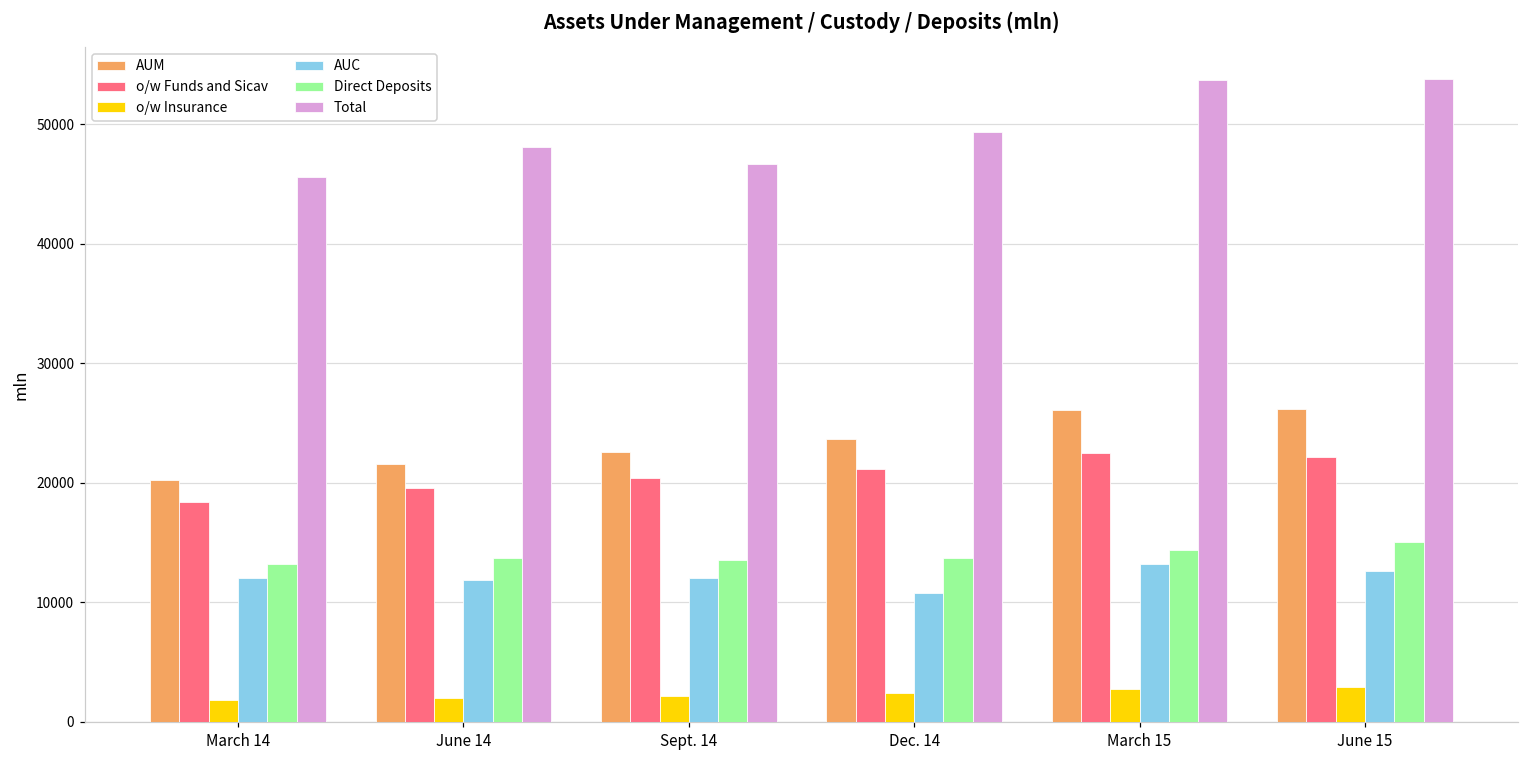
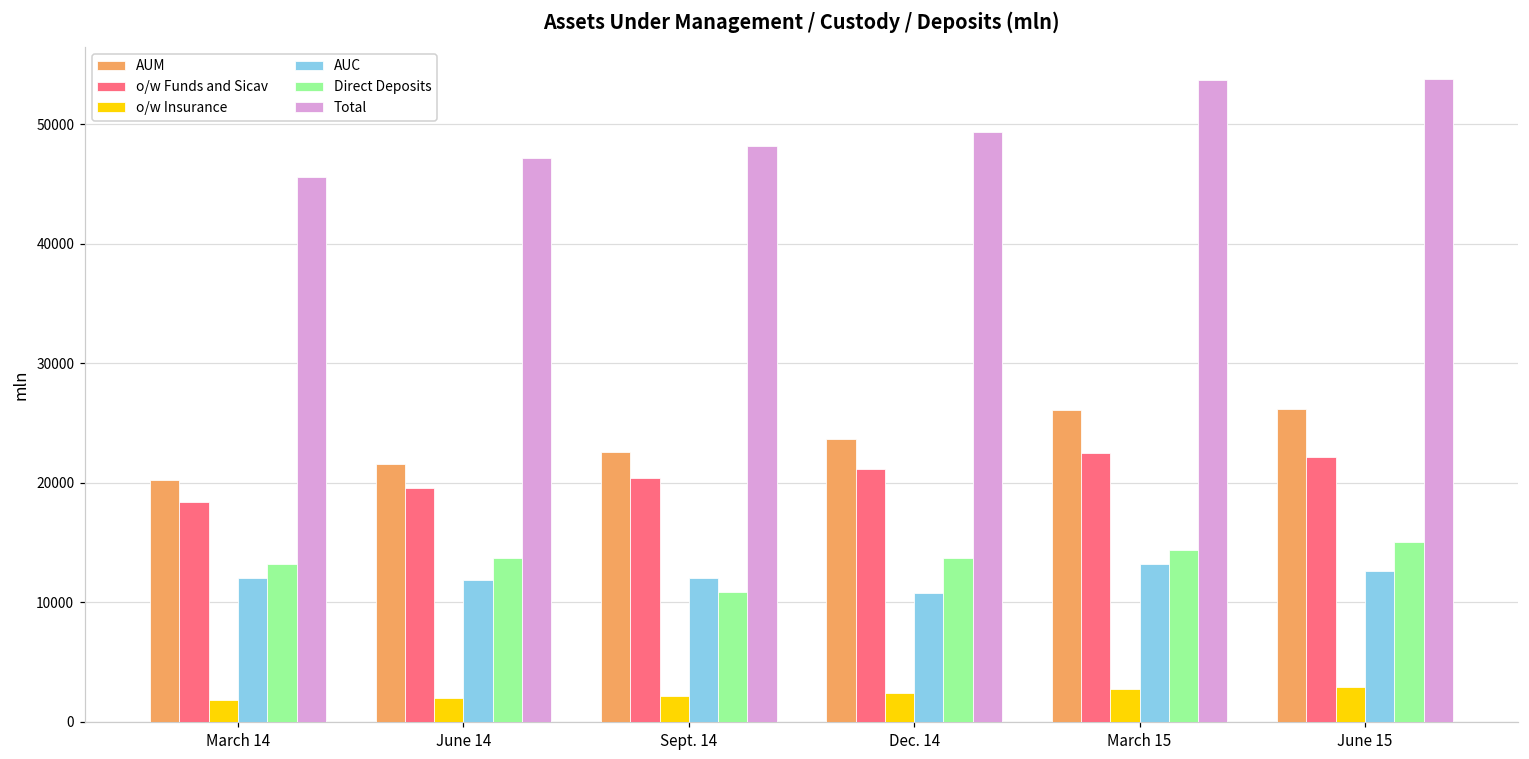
Total, June 14: 48100 -> 47200
Direct Deposits, Sept. 14: 13600 -> 10900
Total, Sept. 14: 46700 -> 48200
